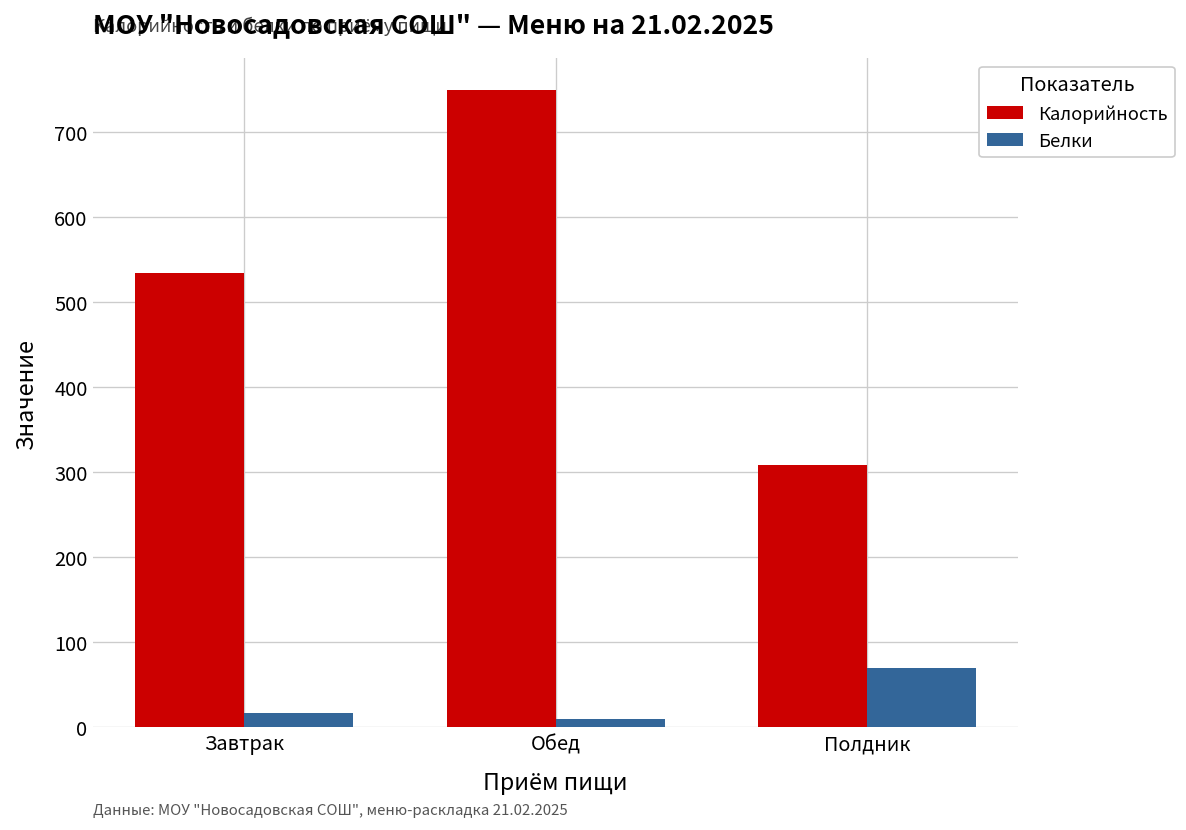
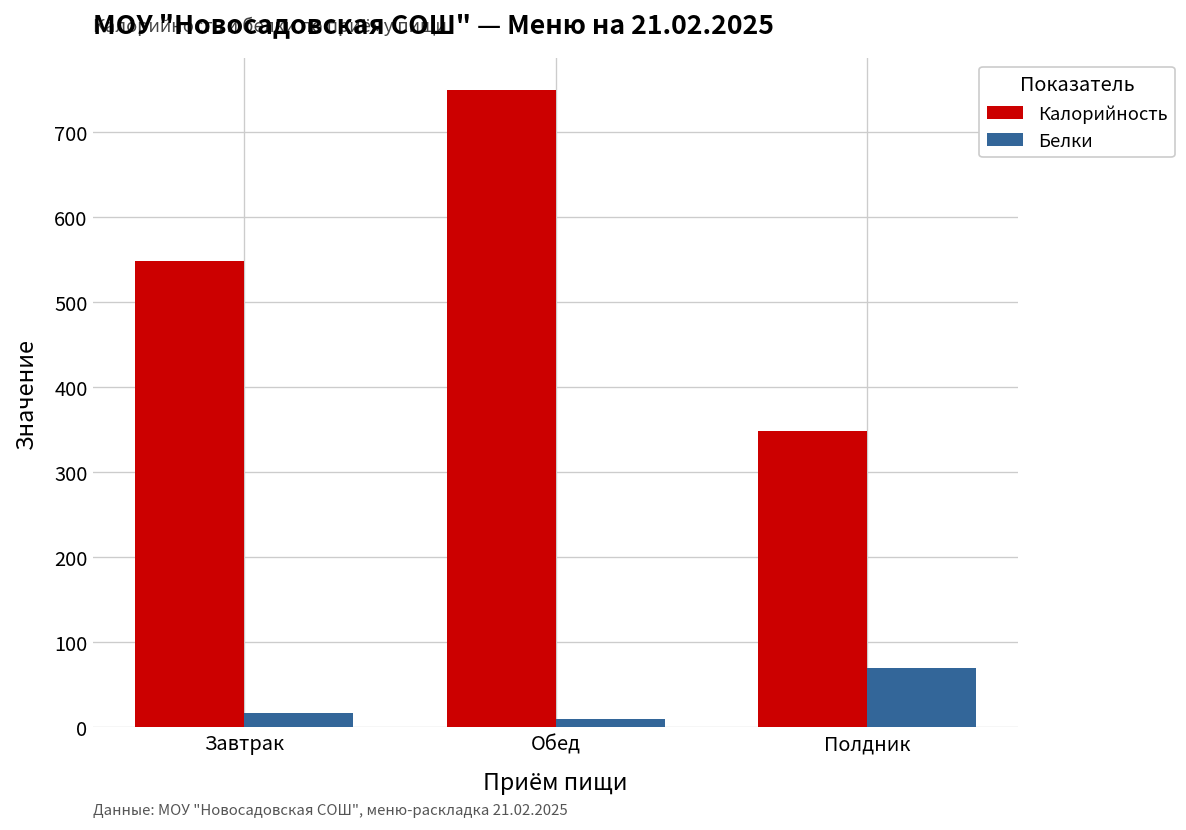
Калорийность, Завтрак: 530 -> 550
Калорийность, Полдник: 310 -> 350
